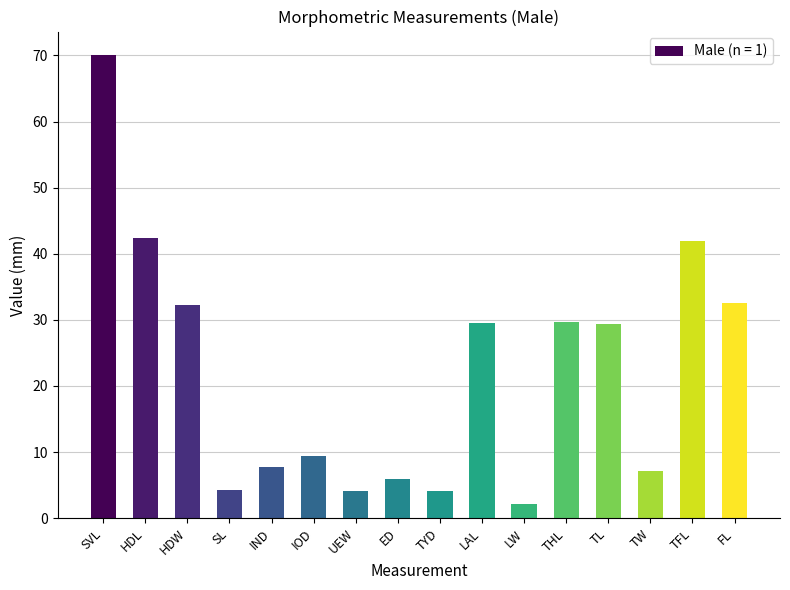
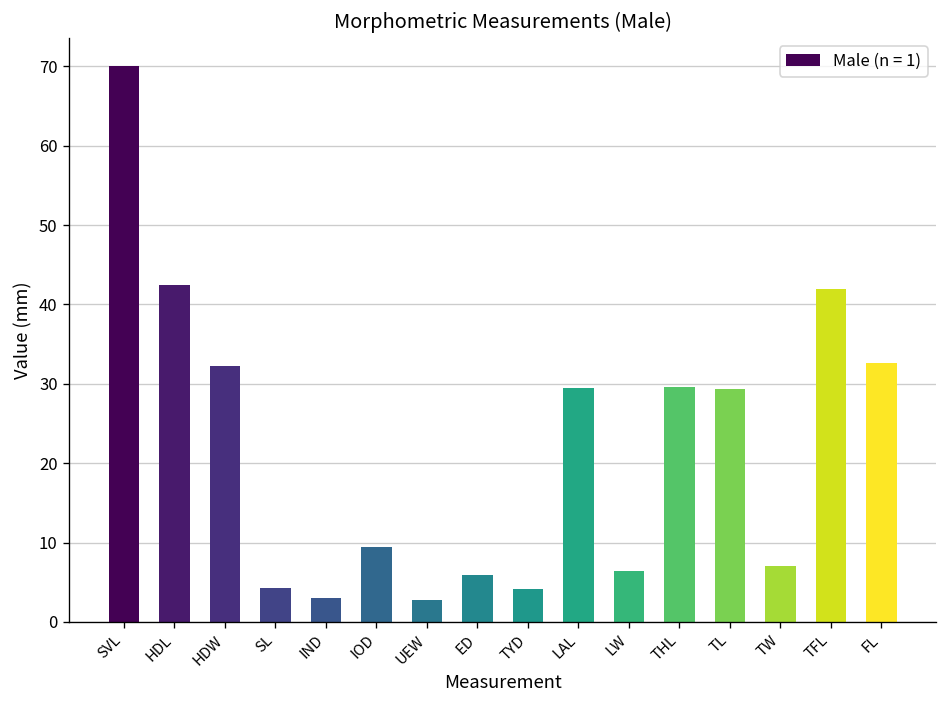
IND: 8 -> 3
UEW: 4 -> 3
LW: 2 -> 6
